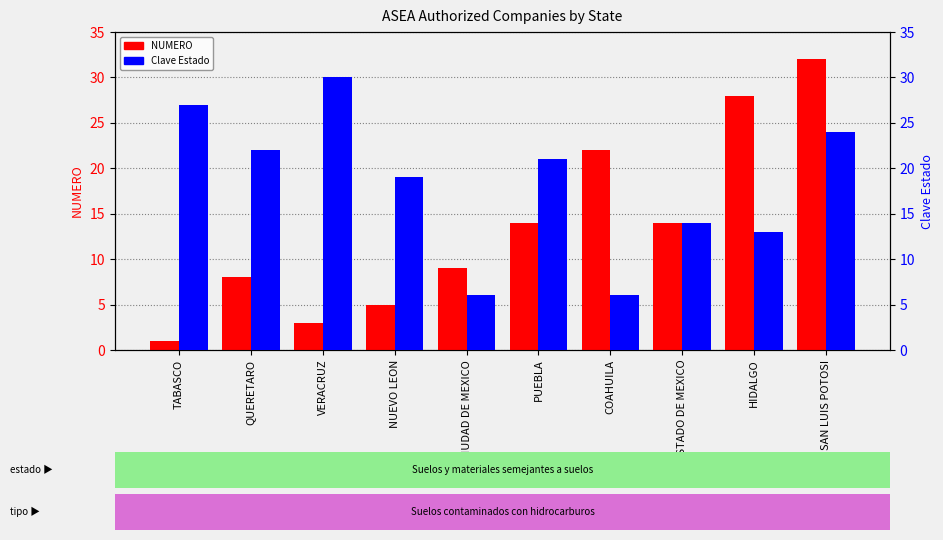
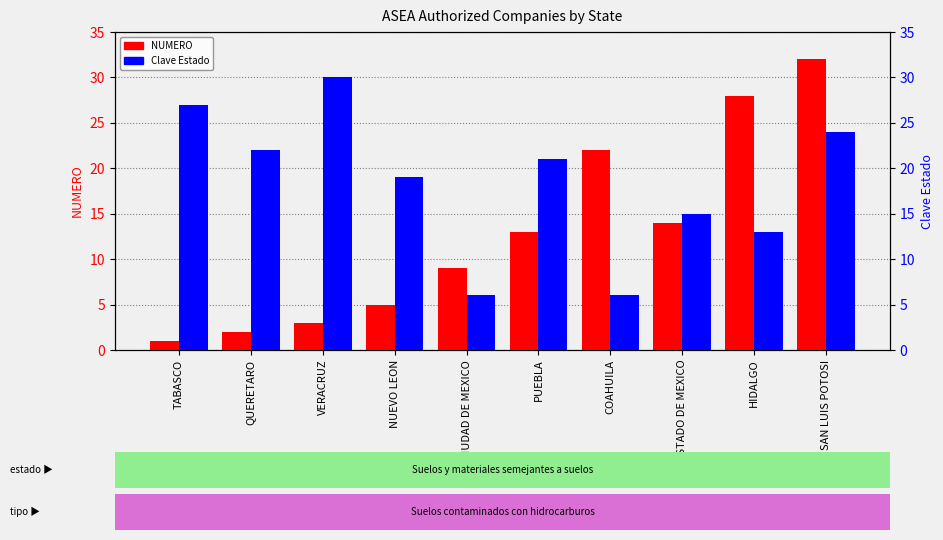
NUMERO, QUERETARO: 8 -> 2
NUMERO, PUEBLA: 14 -> 13
Clave Estado, ESTADO DE MEXICO: 14 -> 15
